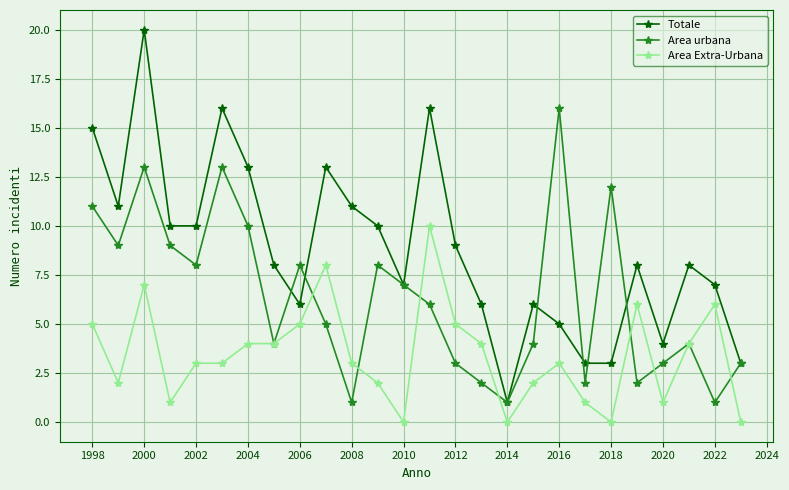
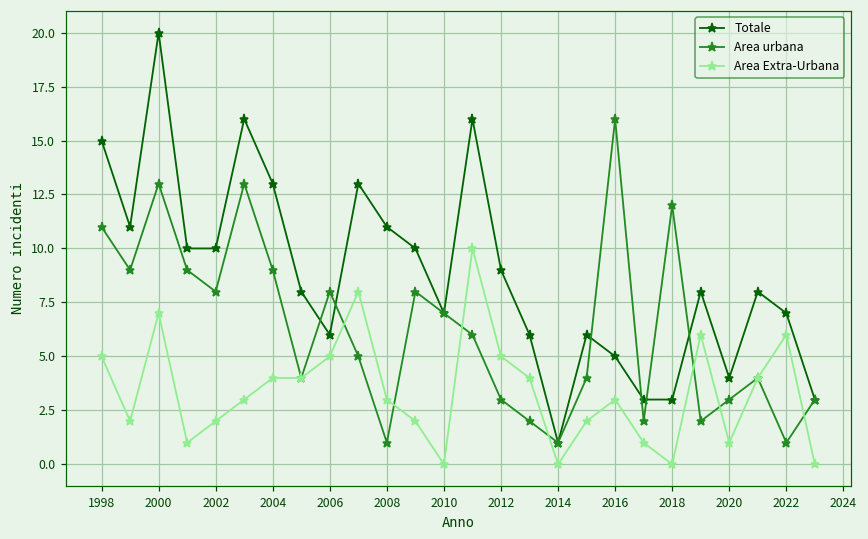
Area Extra-Urbana, 2002: 3 -> 2
Area urbana, 2004: 10 -> 9
